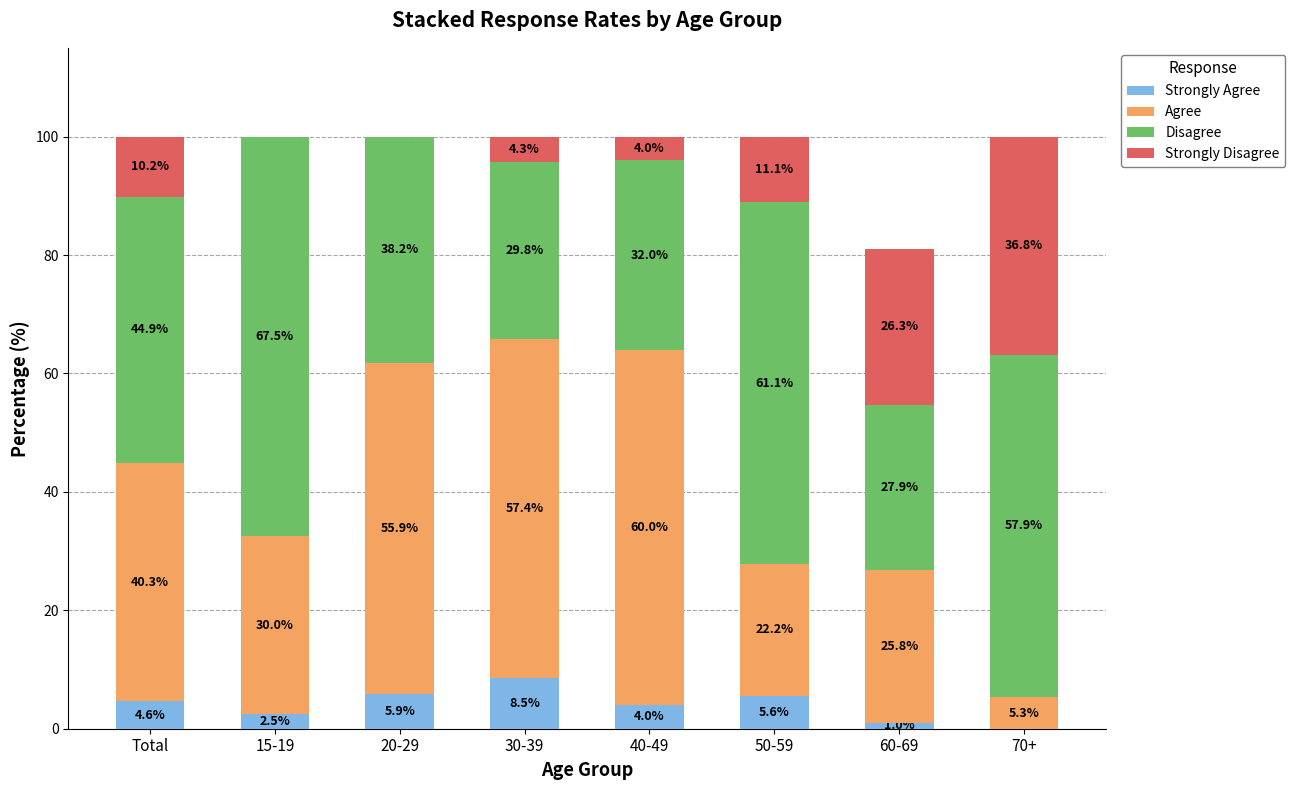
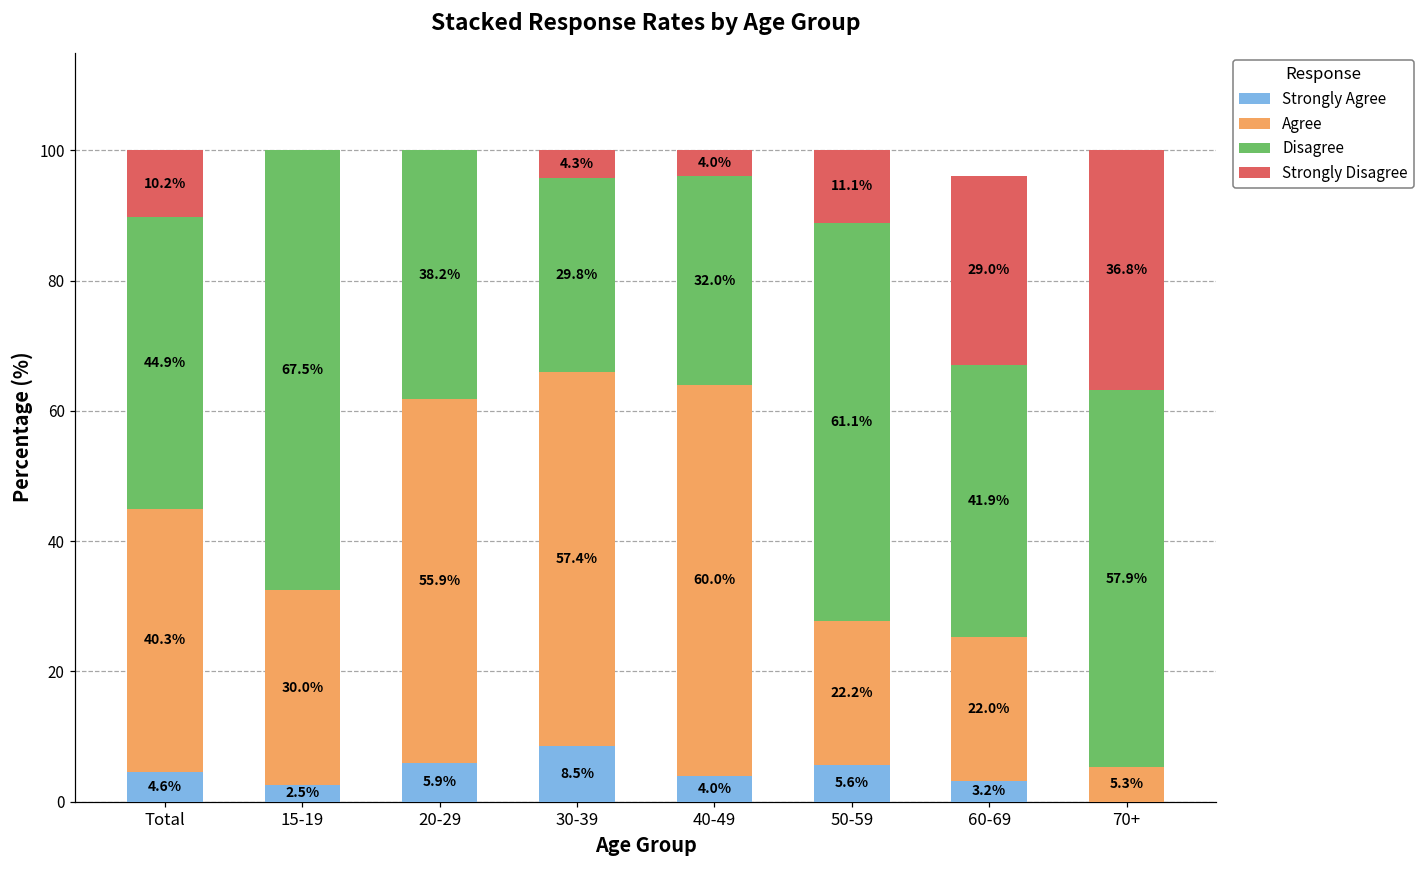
Strongly Agree, 60-69: 1.0% -> 3.2%
Agree, 60-69: 25.8% -> 22.0%
Disagree, 60-69: 27.9% -> 41.9%
Strongly Disagree, 60-69: 26.3% -> 29.0%
